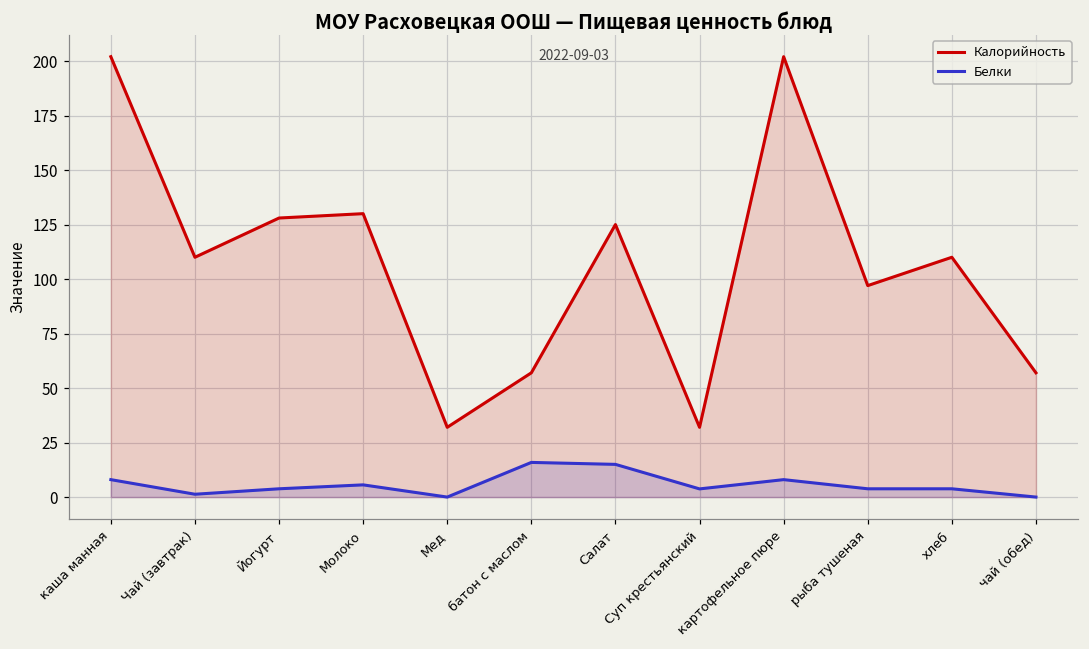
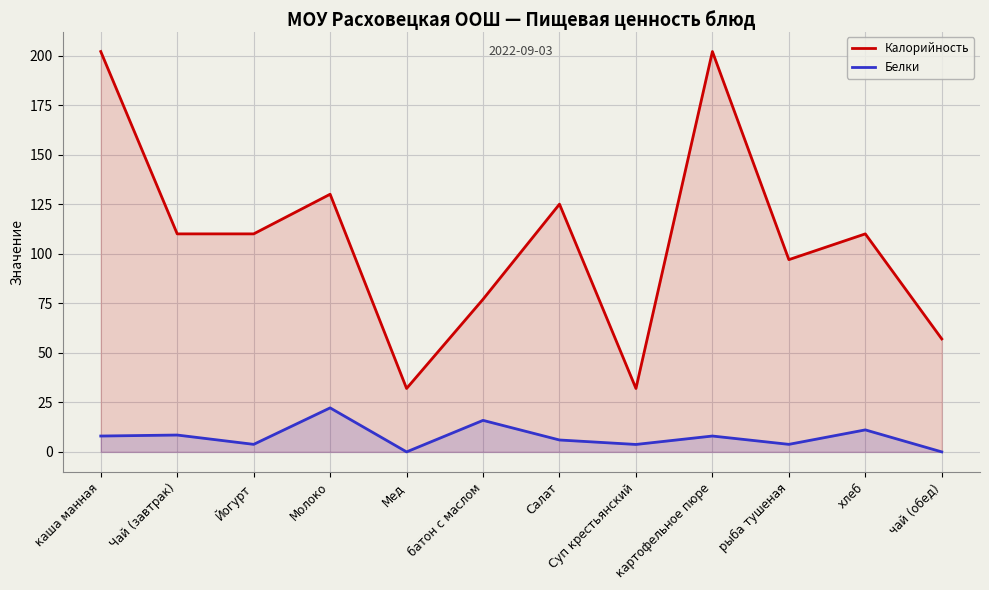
Белки, Чай (завтрак): 1 -> 9
Калорийность, Йогурт: 128 -> 110
Белки, Молоко: 6 -> 22
Калорийность, батон с маслом: 57 -> 77
Белки, Салат: 15 -> 6
Белки, хлеб: 4 -> 11
